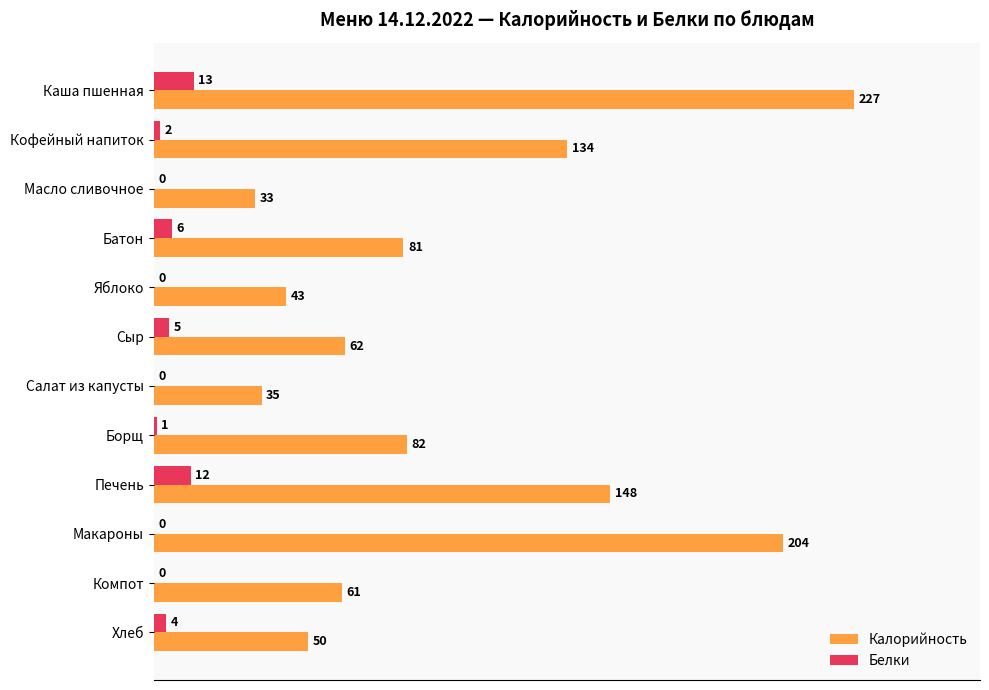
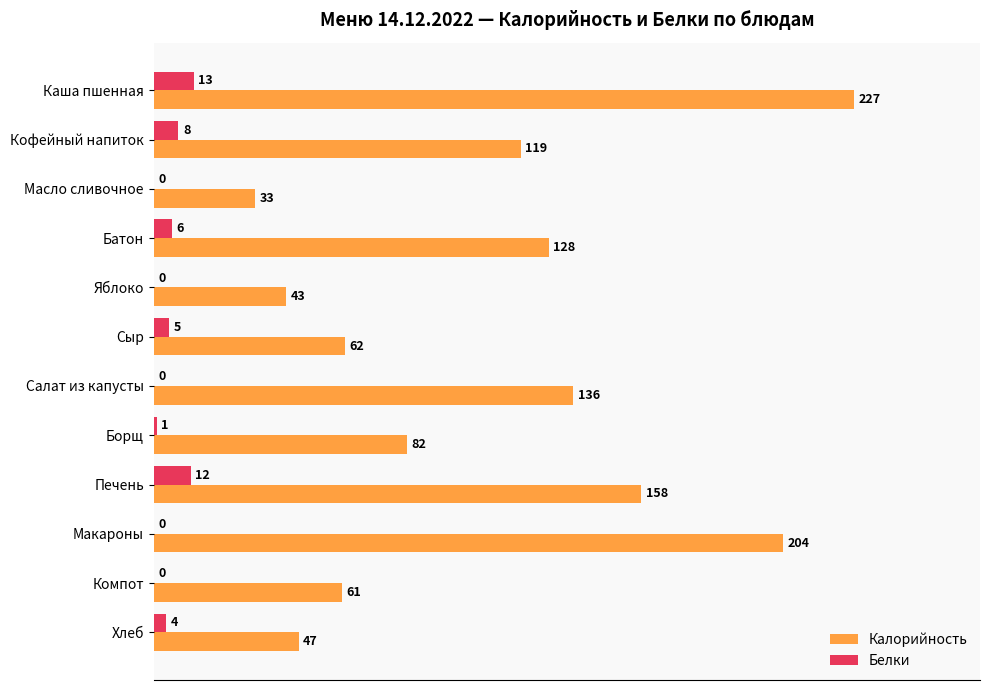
Белки, Кофейный напиток: 2 -> 8
Калорийность, Кофейный напиток: 134 -> 119
Калорийность, Батон: 81 -> 128
Калорийность, Салат из капусты: 35 -> 136
Калорийность, Печень: 148 -> 158
Калорийность, Хлеб: 50 -> 47
